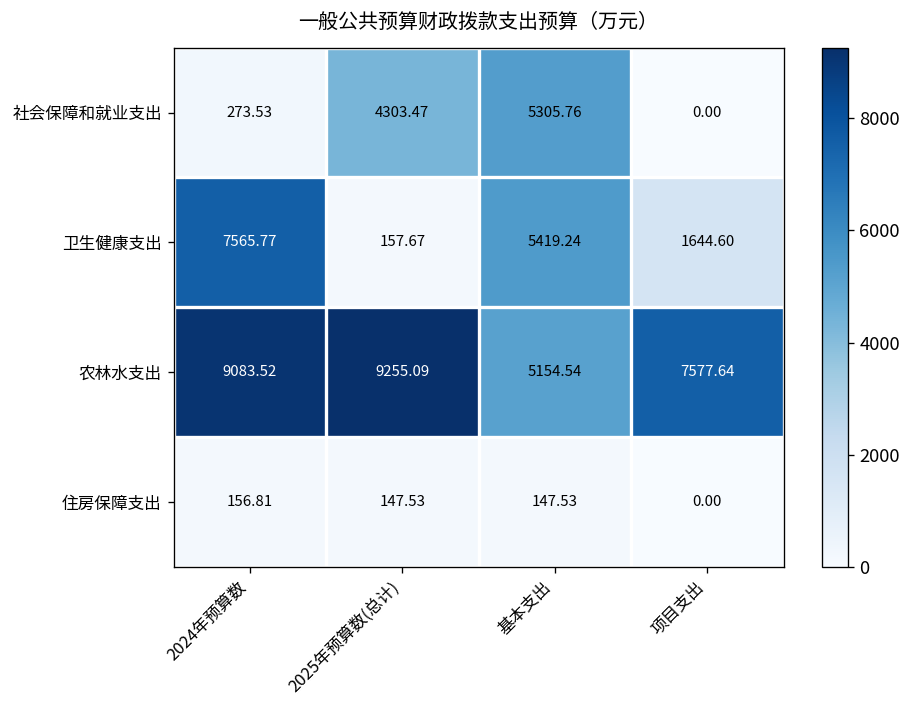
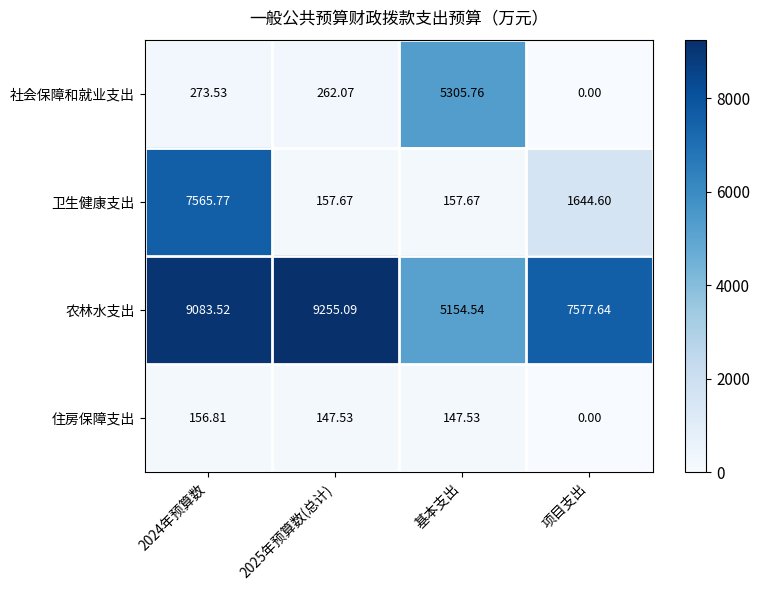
社会保障和就业支出, 2025年预算数(总计): 4303.47 -> 262.07
卫生健康支出, 基本支出: 5419.24 -> 157.67
